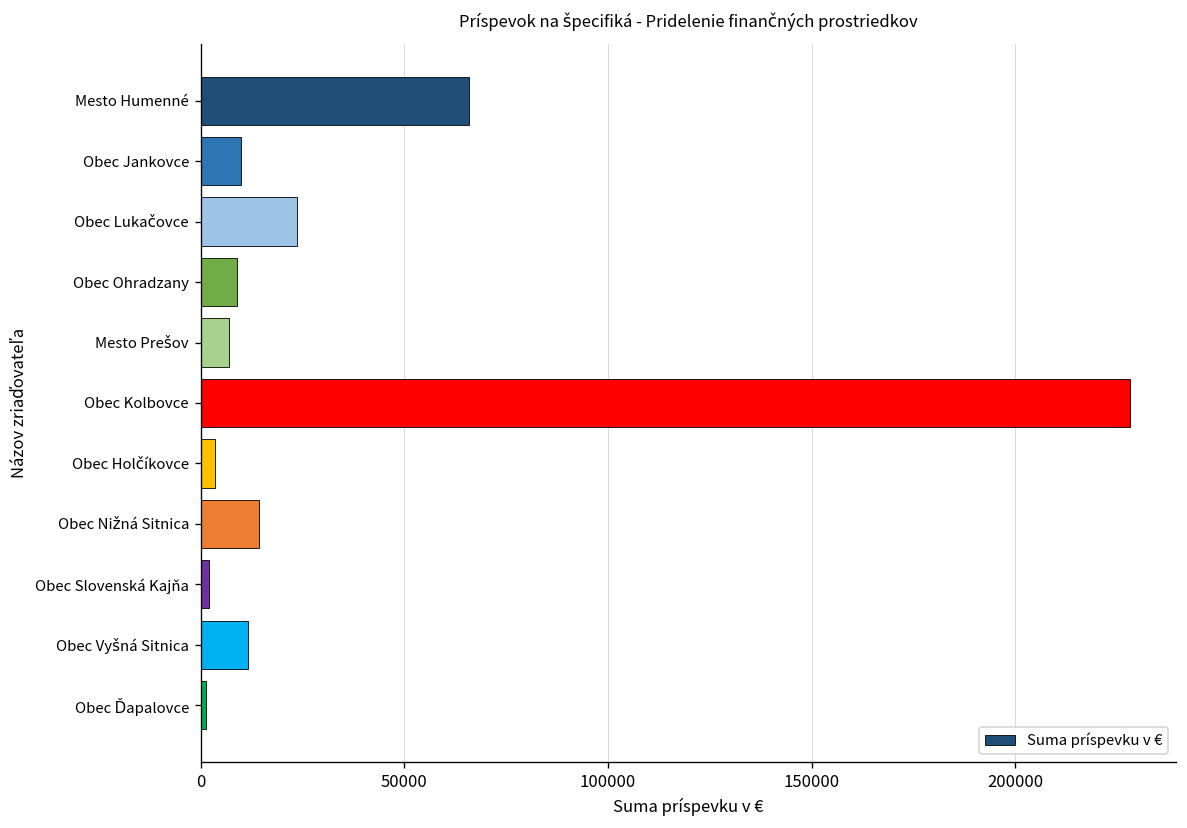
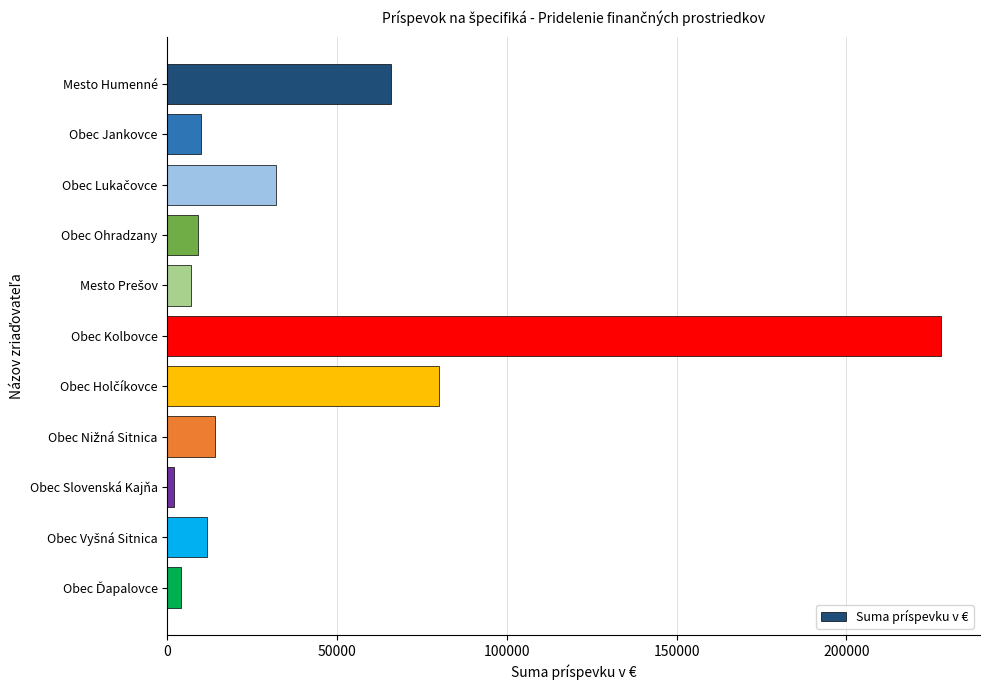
Obec Lukačovce: 24000 -> 32000
Obec Holčíkovce: 4000 -> 80000
Obec Ďapalovce: 1000 -> 4000
